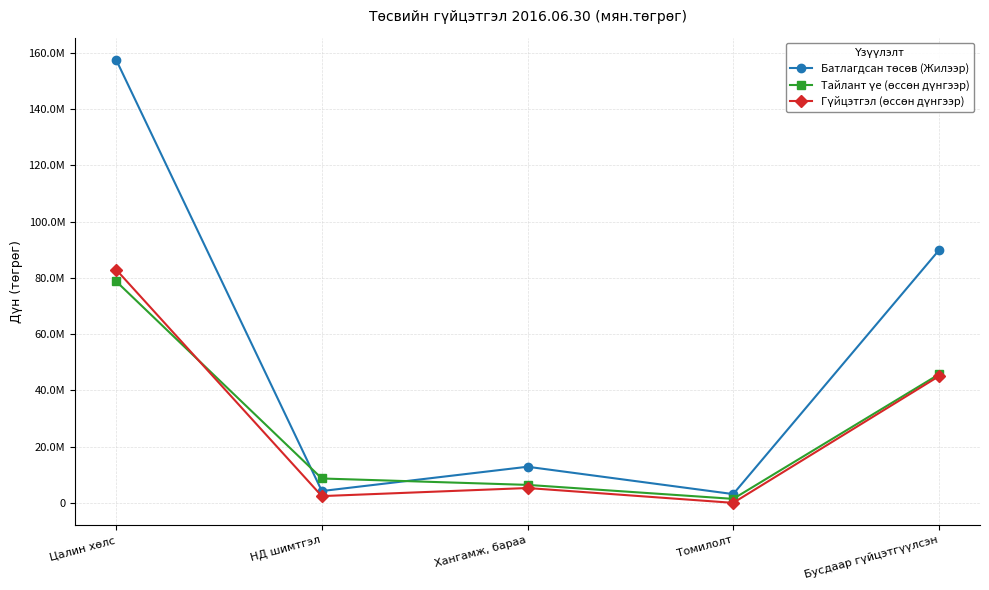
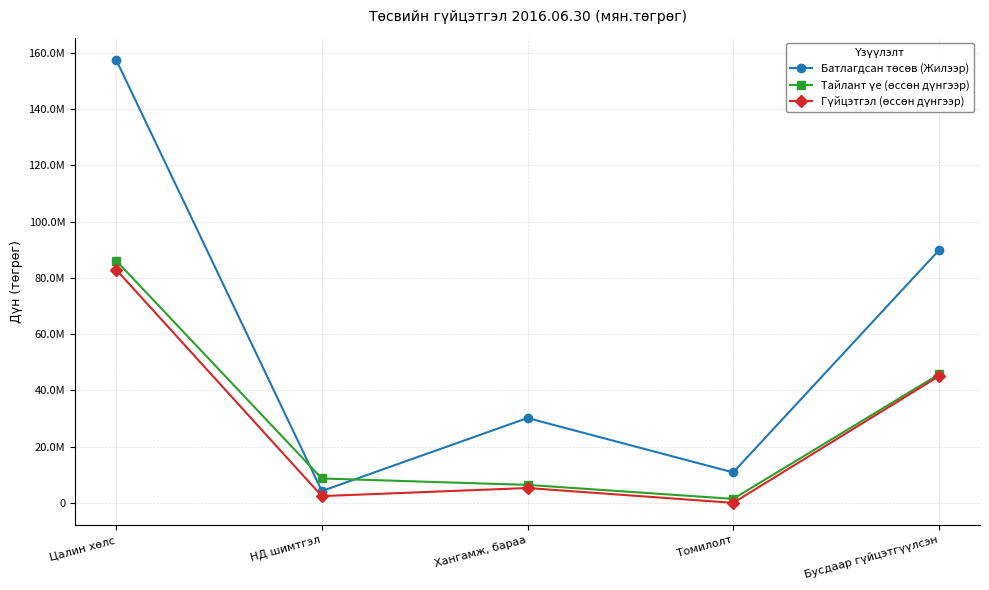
Тайлант үе (өссөн дүнгээр), Цалин хөлс: 79000000 -> 86000000
Батлагдсан төсөв (Жилээр), Хангамж, бараа: 13000000 -> 30000000
Батлагдсан төсөв (Жилээр), Томилолт: 3000000 -> 11000000
